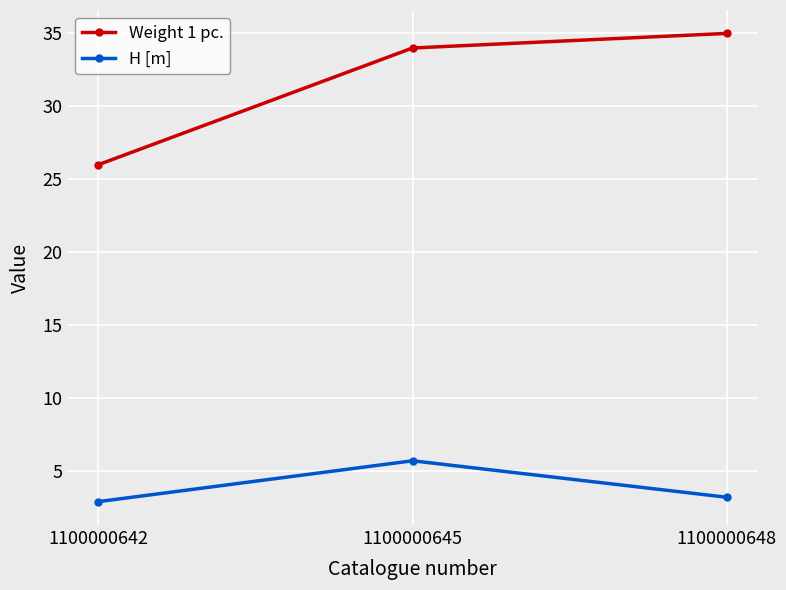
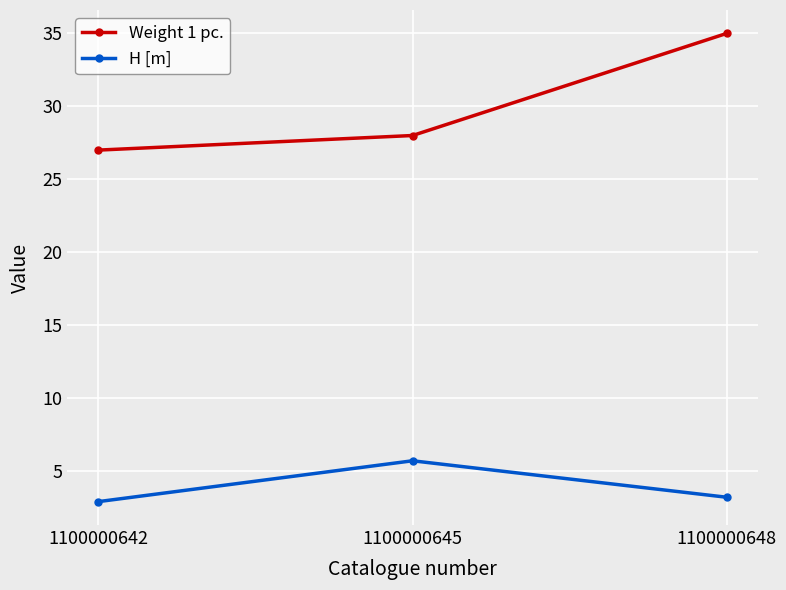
Weight 1 pc., 1100000642: 26 -> 27
Weight 1 pc., 1100000645: 34 -> 28
